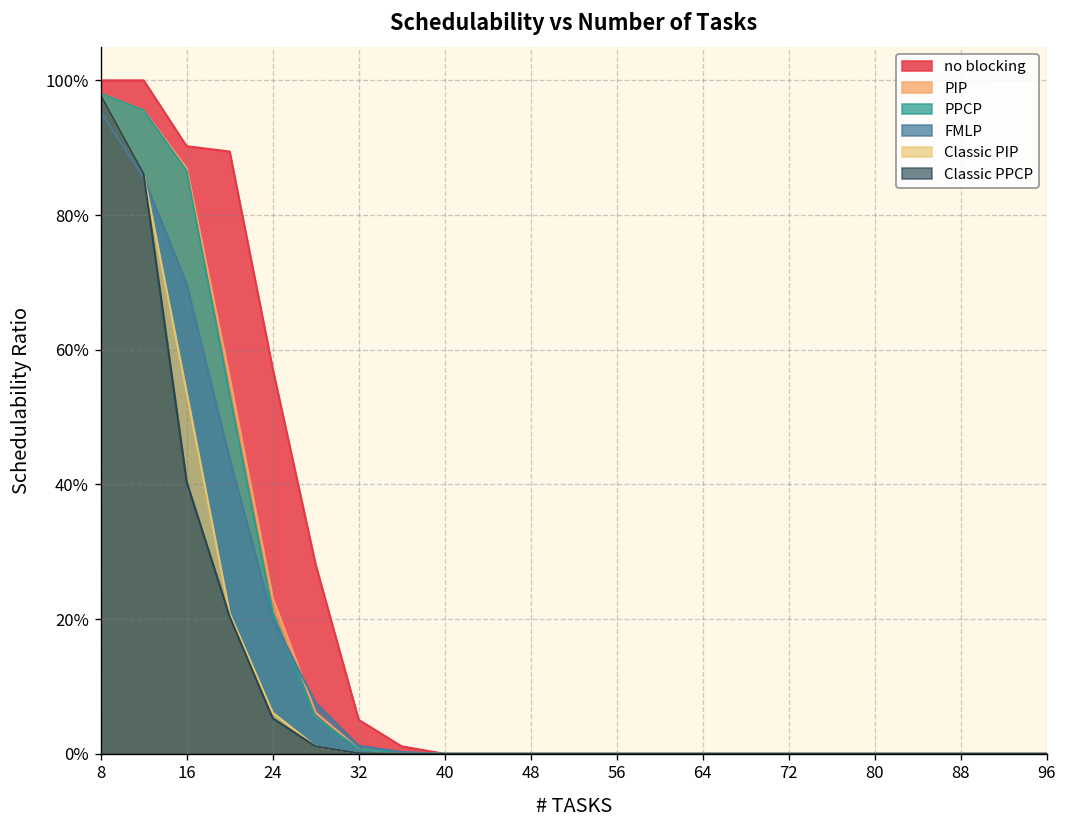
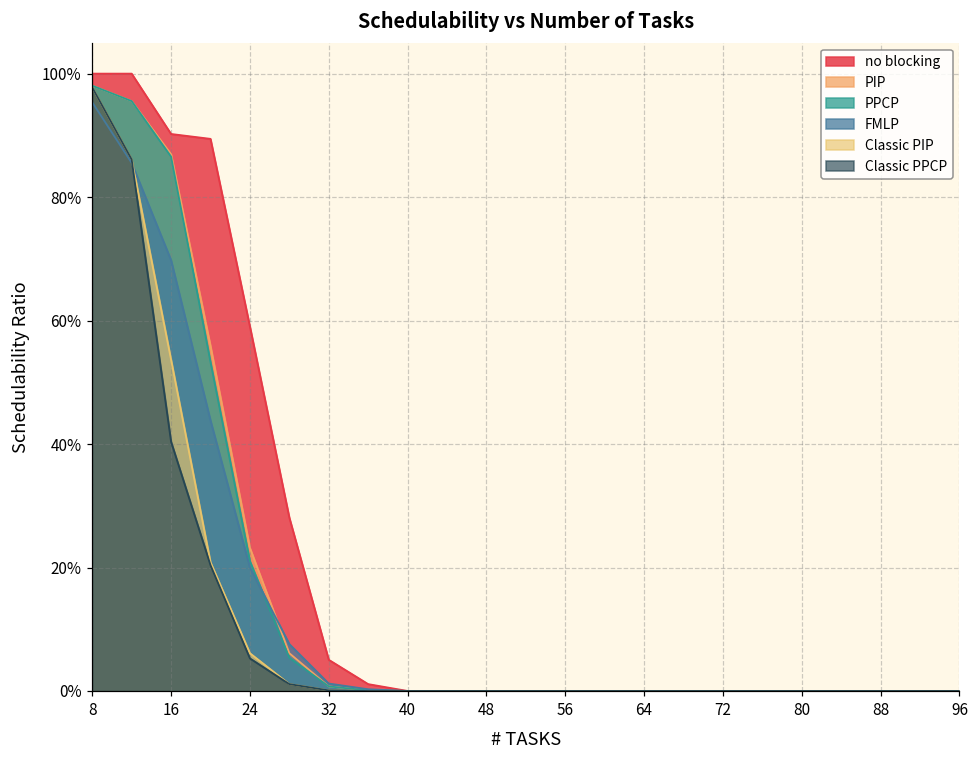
no blocking, 24: 57% -> 59%
